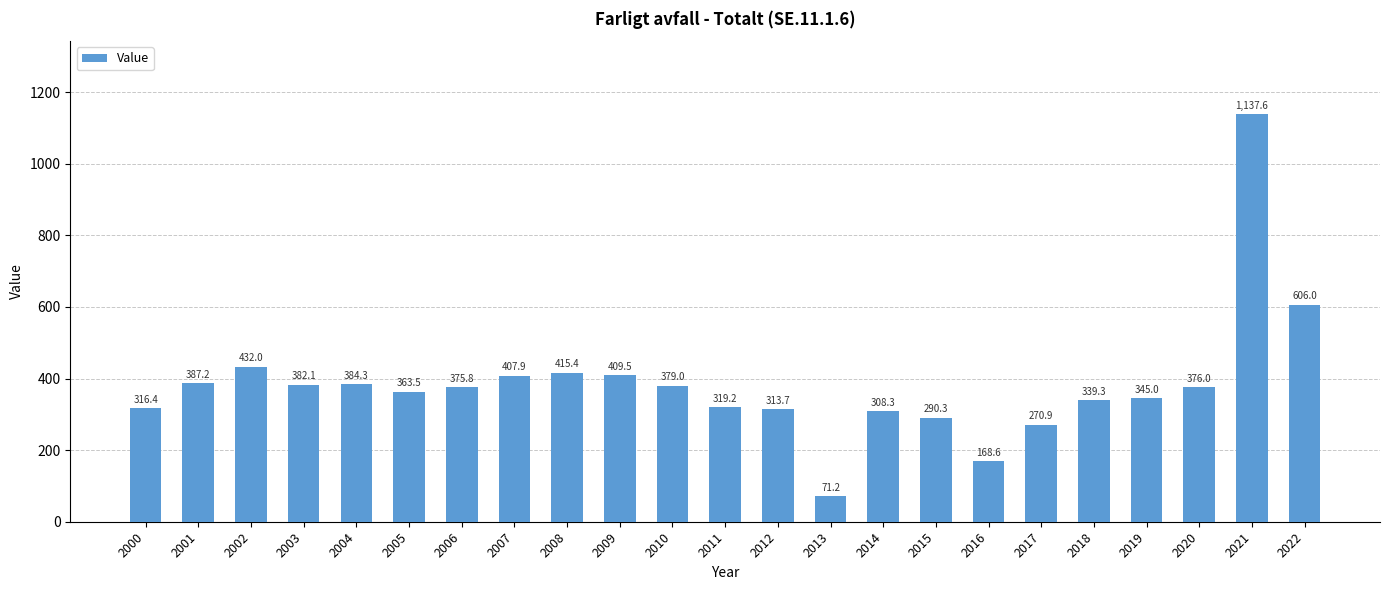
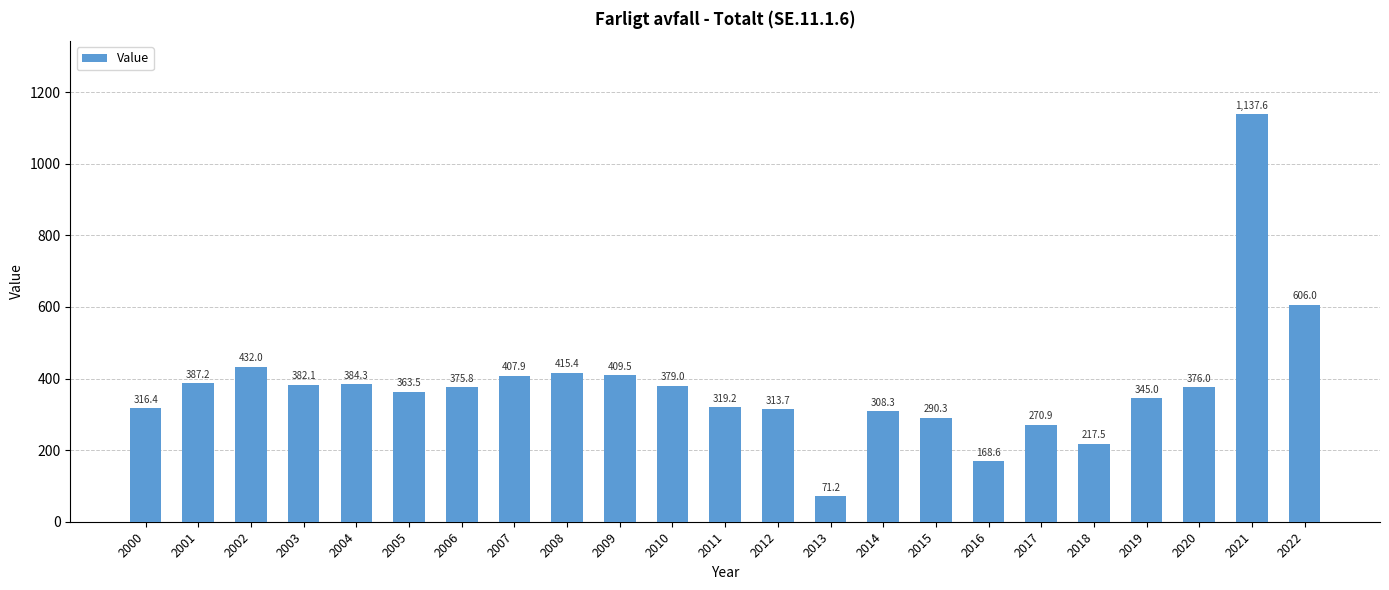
2018: 339.3 -> 217.5
